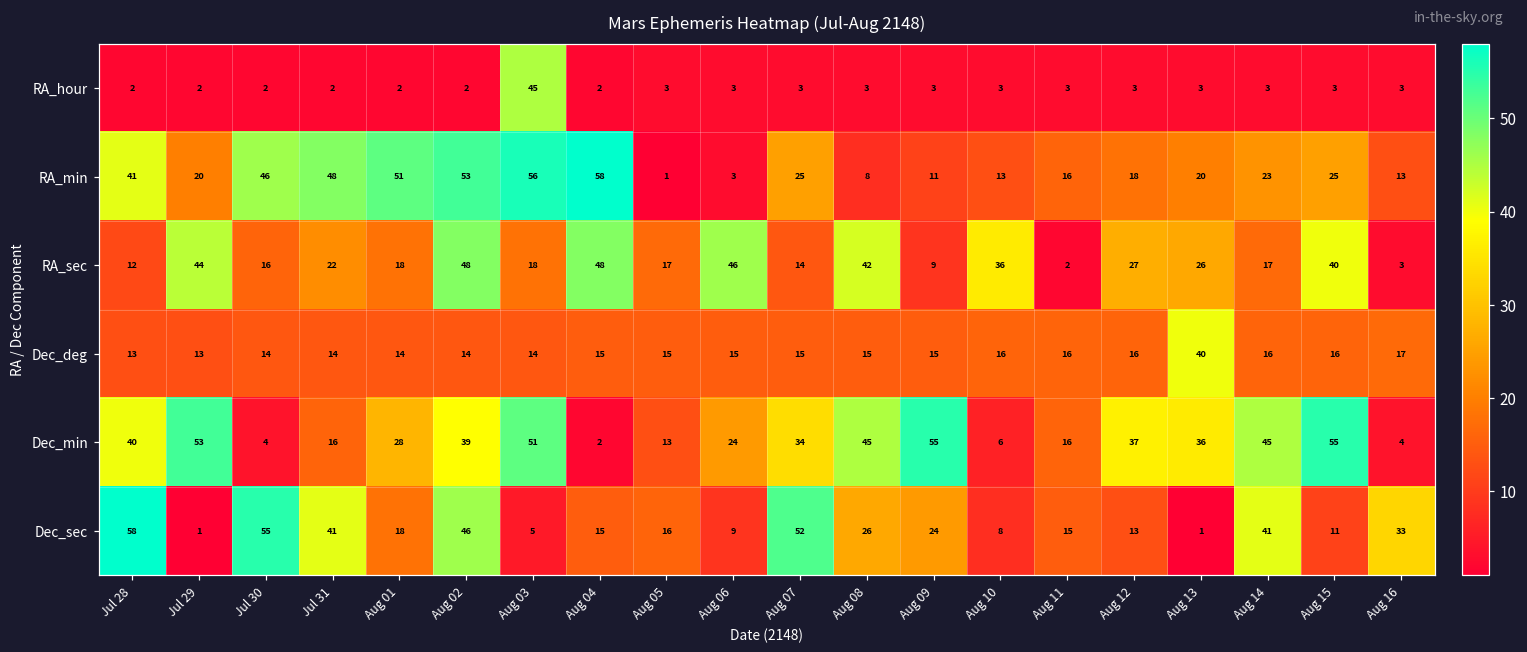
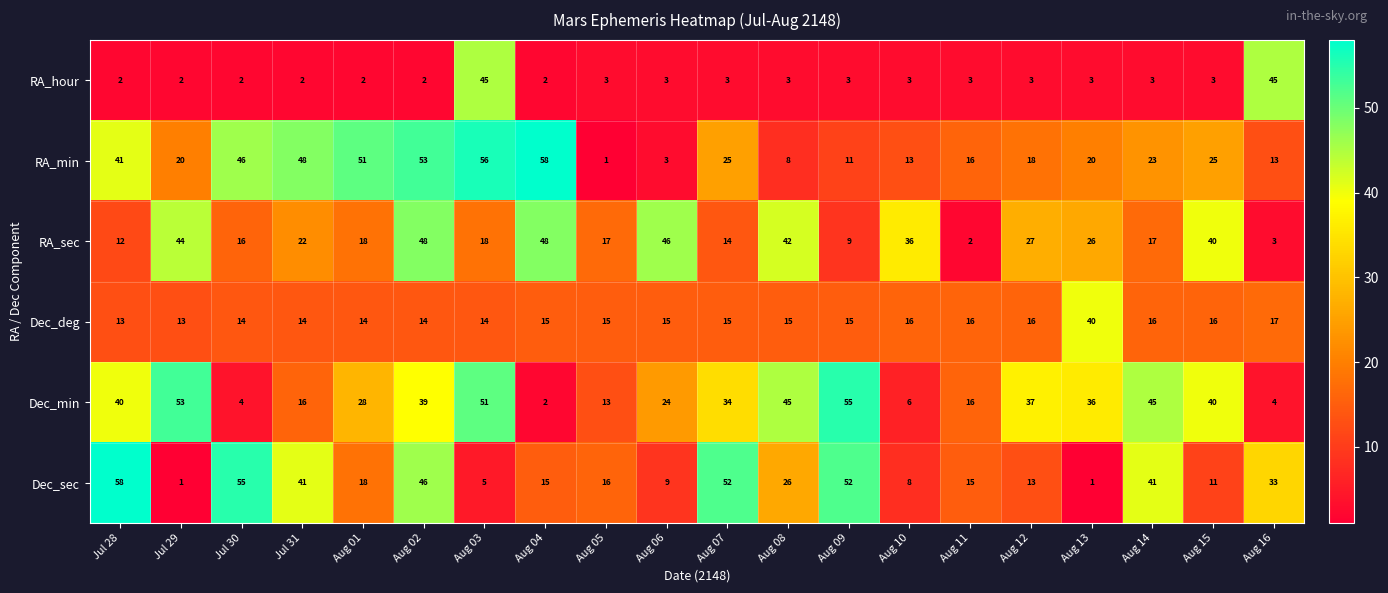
RA_hour, Aug 16: 3 -> 45
Dec_min, Aug 15: 55 -> 40
Dec_sec, Aug 09: 24 -> 52
